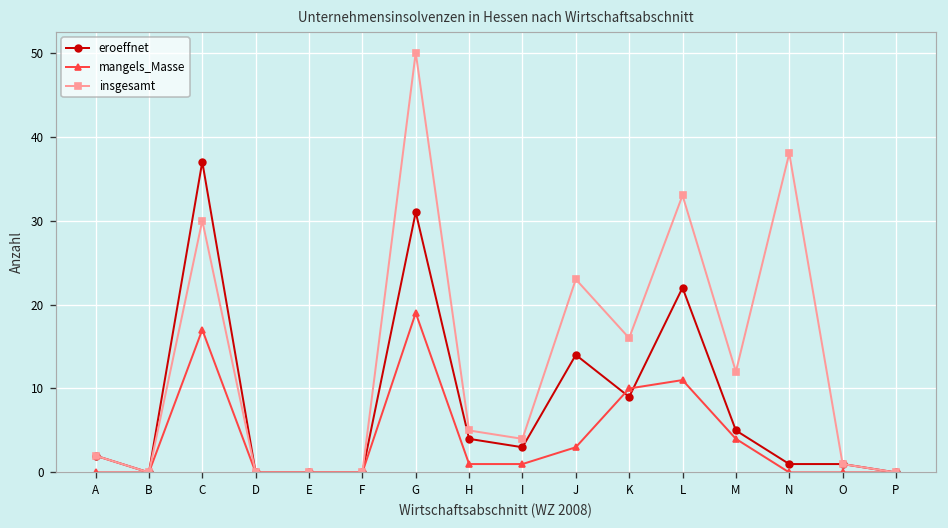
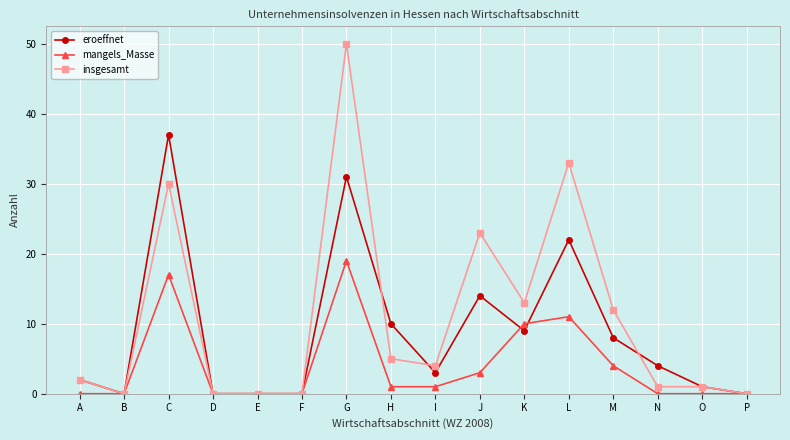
eroeffnet, H: 4 -> 10
insgesamt, K: 16 -> 13
eroeffnet, M: 5 -> 8
eroeffnet, N: 1 -> 4
insgesamt, N: 38 -> 1
